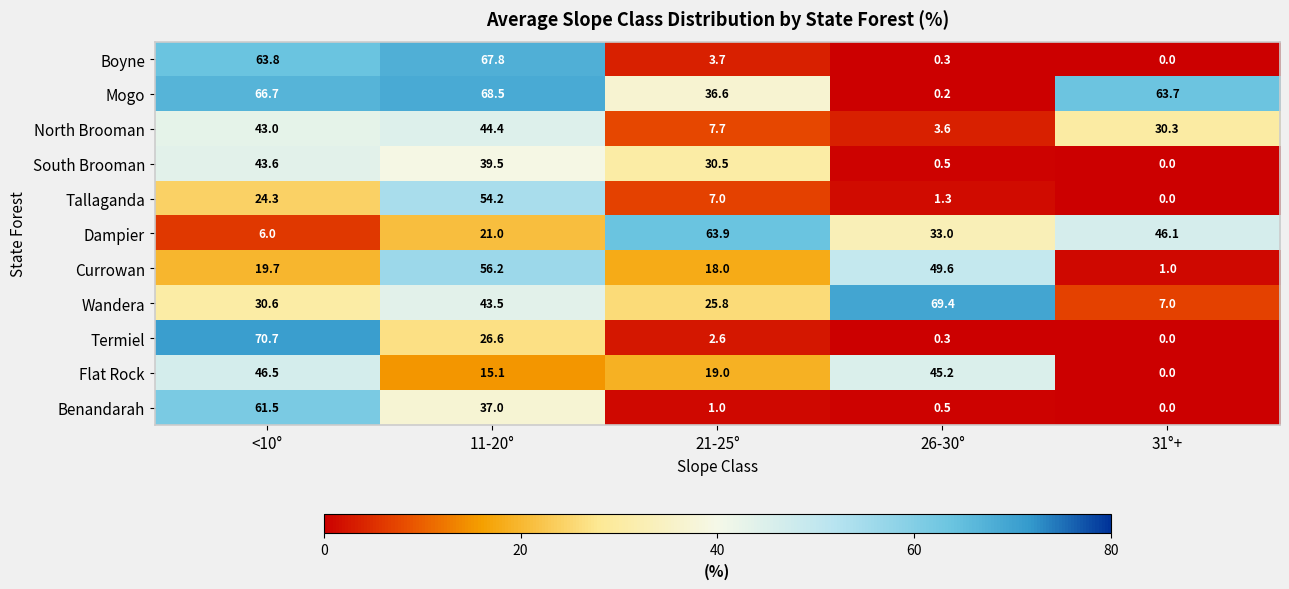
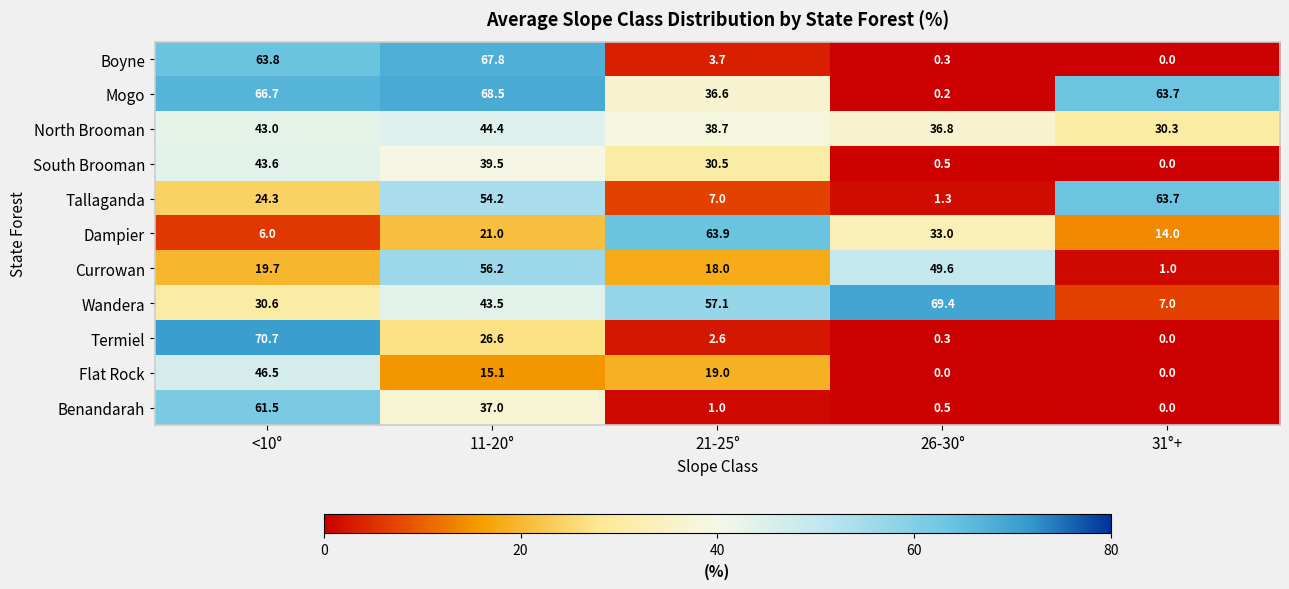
North Brooman, 21-25°: 7.7 -> 38.7
North Brooman, 26-30°: 3.6 -> 36.8
Tallaganda, 31°+: 0.0 -> 63.7
Dampier, 31°+: 46.1 -> 14.0
Wandera, 21-25°: 25.8 -> 57.1
Flat Rock, 26-30°: 45.2 -> 0.0
